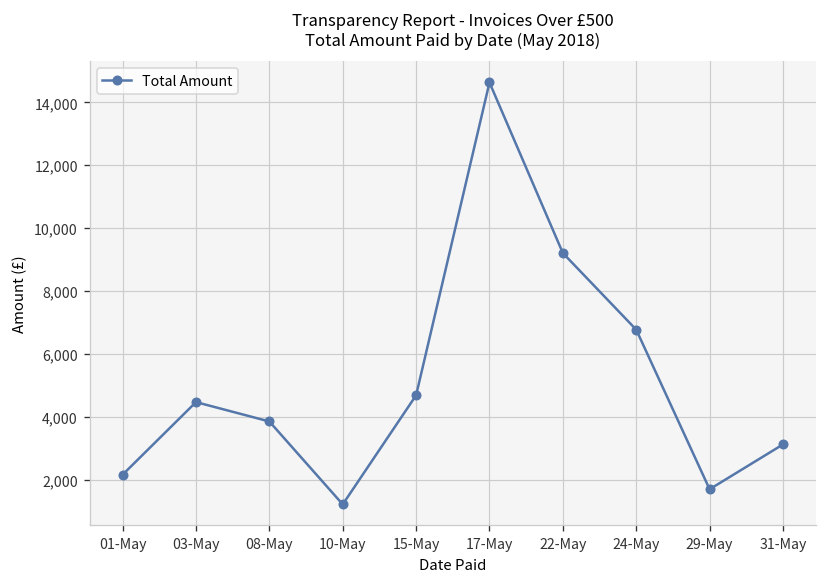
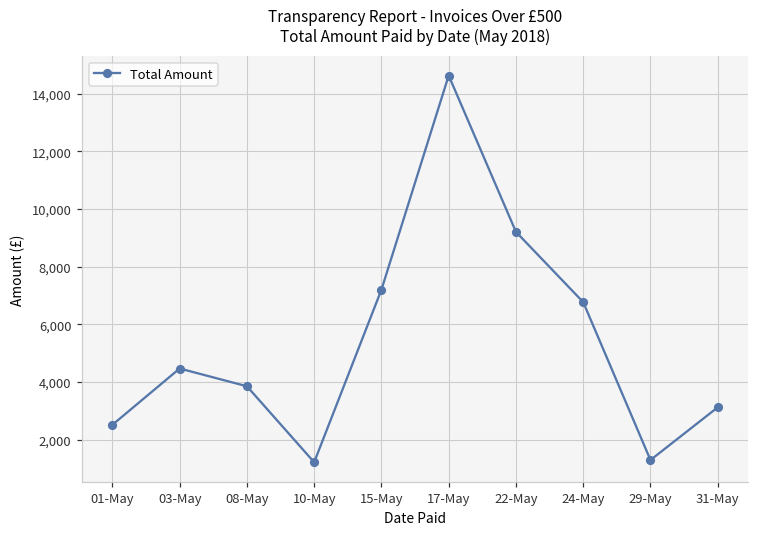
01-May: 2,200 -> 2,500
15-May: 4,700 -> 7,200
29-May: 1,700 -> 1,300
